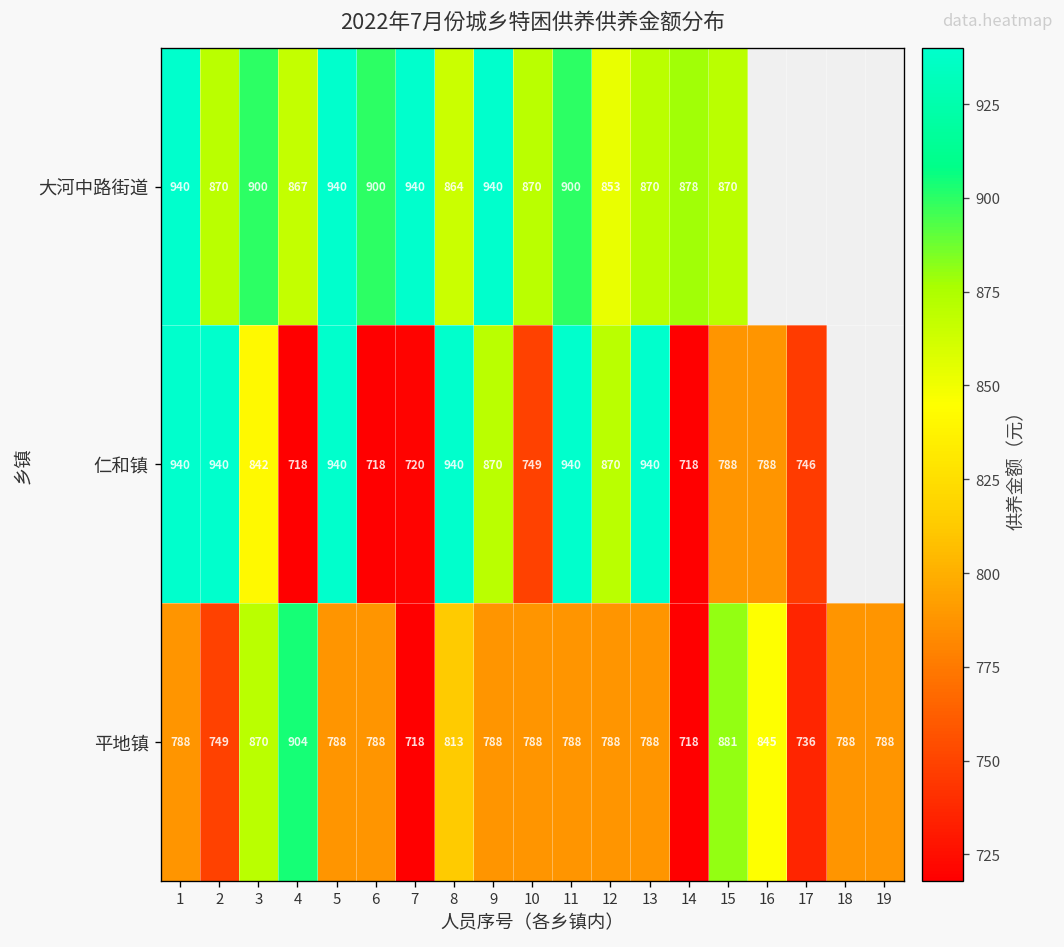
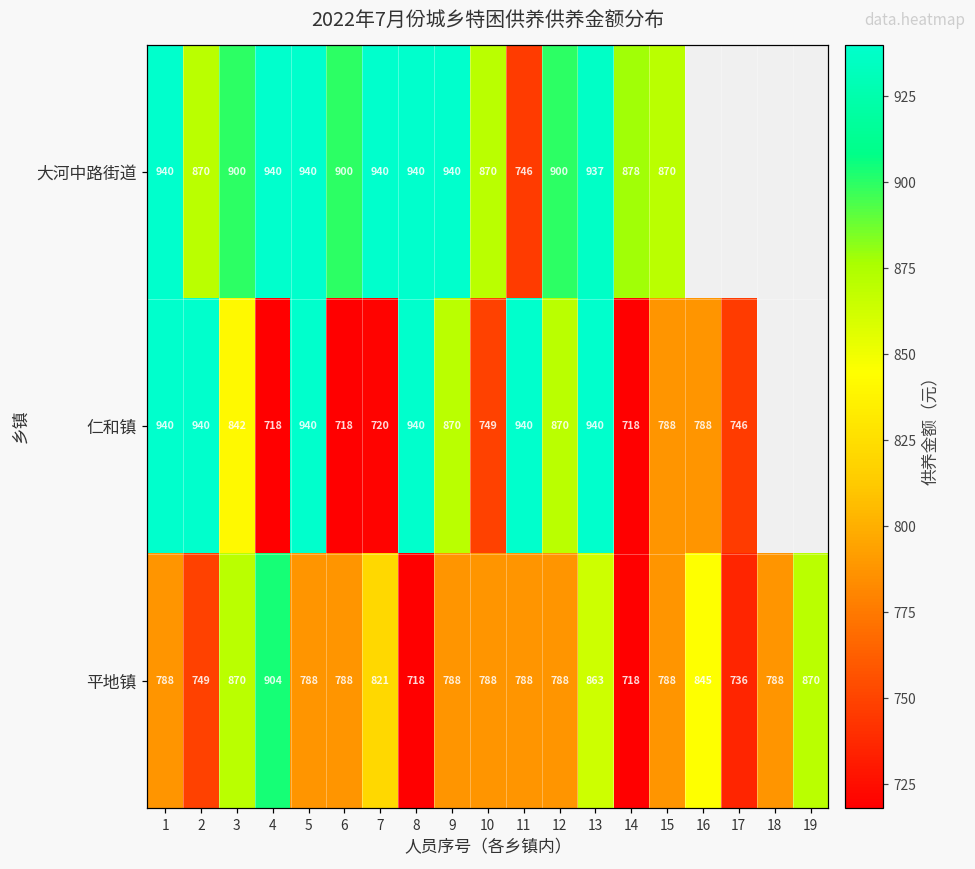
大河中路街道, 4: 867 -> 940
大河中路街道, 8: 864 -> 940
大河中路街道, 11: 900 -> 746
大河中路街道, 12: 853 -> 900
大河中路街道, 13: 870 -> 937
平地镇, 7: 718 -> 821
平地镇, 8: 813 -> 718
平地镇, 13: 788 -> 863
平地镇, 15: 881 -> 788
平地镇, 19: 788 -> 870
